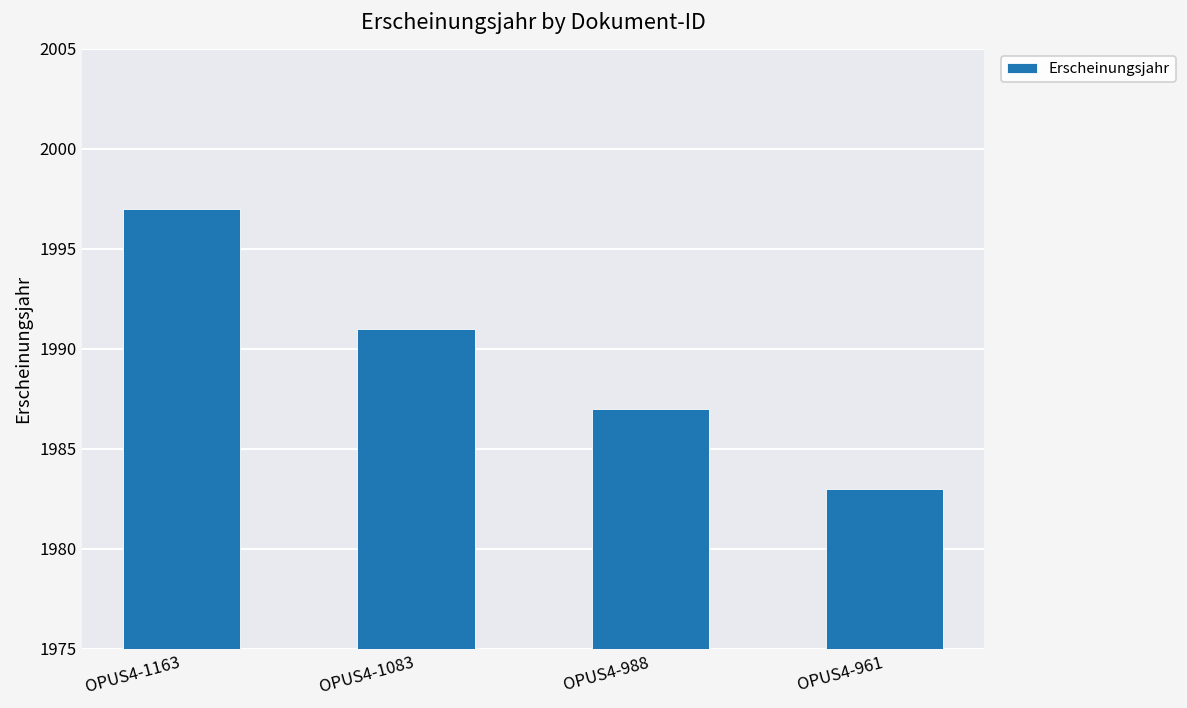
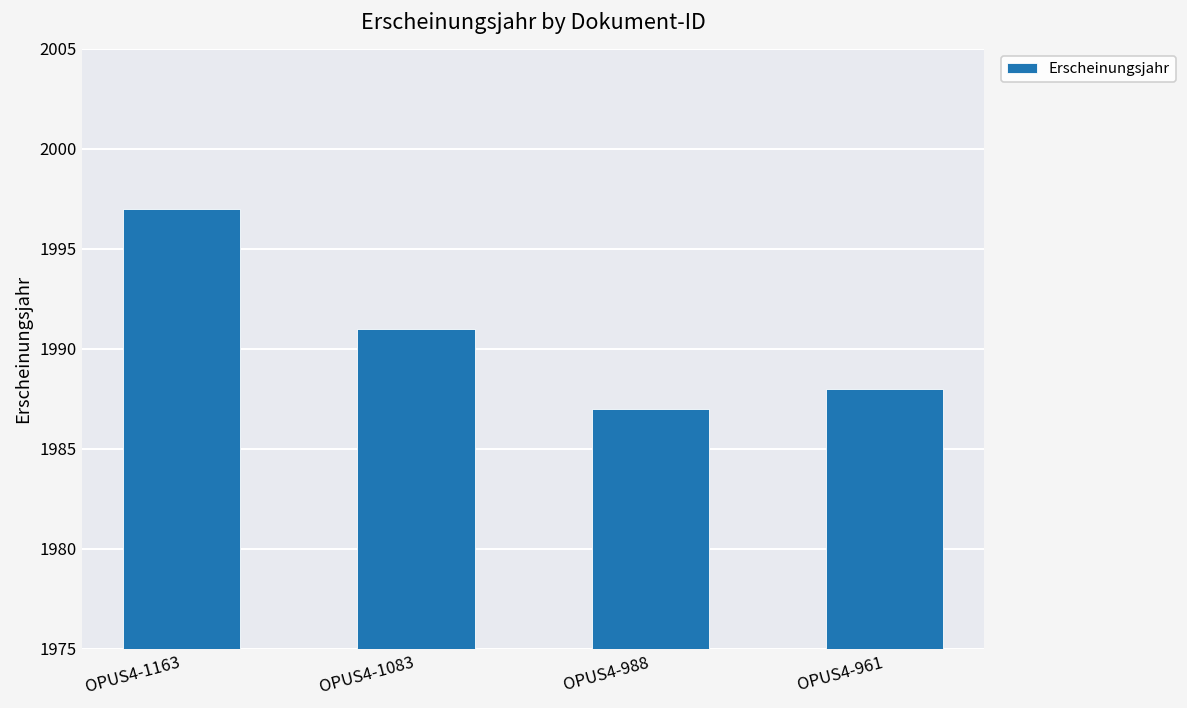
OPUS4-961: 1983 -> 1988
